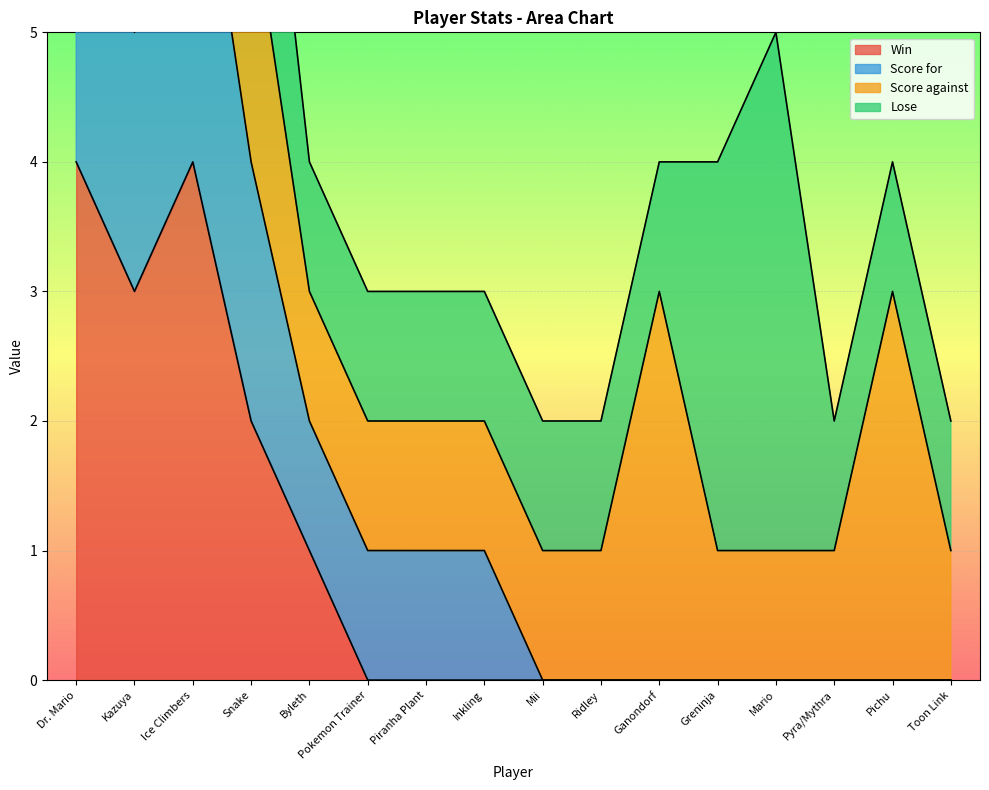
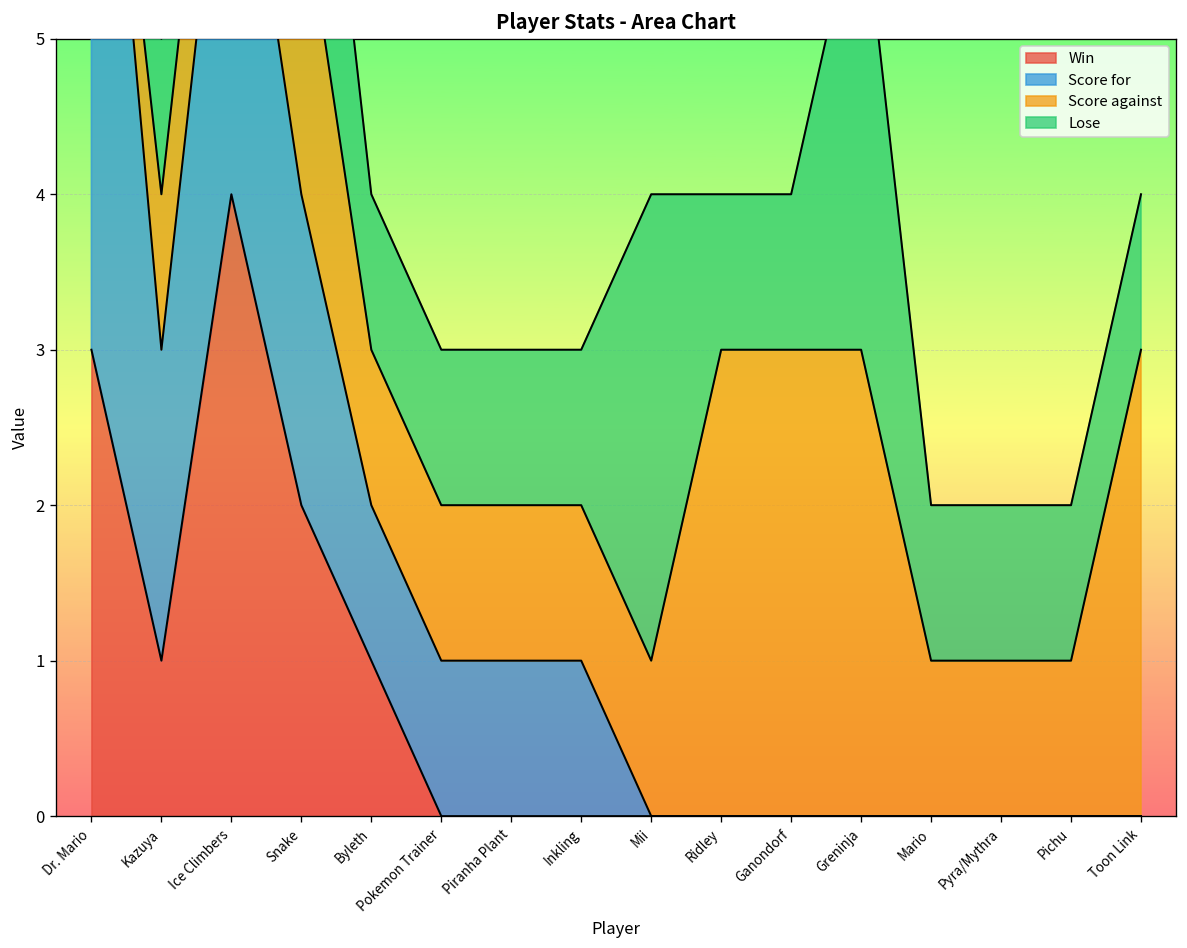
Win, Dr. Mario: 4 -> 3
Win, Kazuya: 3 -> 1
Lose, Mii: 1 -> 3
Score against, Ridley: 1 -> 3
Score against, Greninja: 1 -> 3
Lose, Mario: 4 -> 1
Score against, Pichu: 3 -> 1
Score against, Toon Link: 1 -> 3
